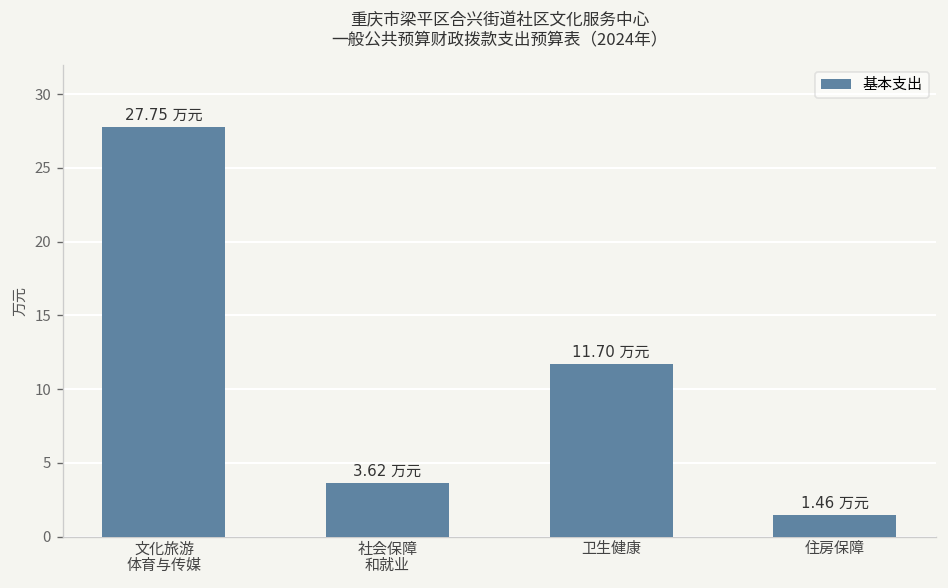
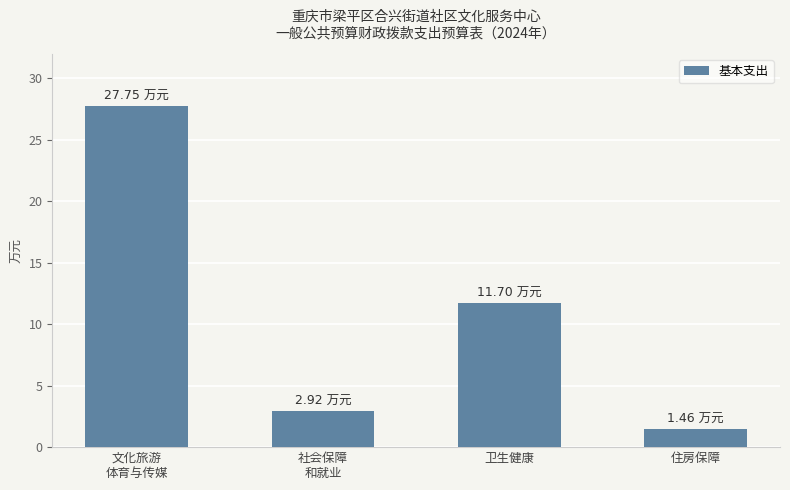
社会保障 和就业: 3.62 -> 2.92
